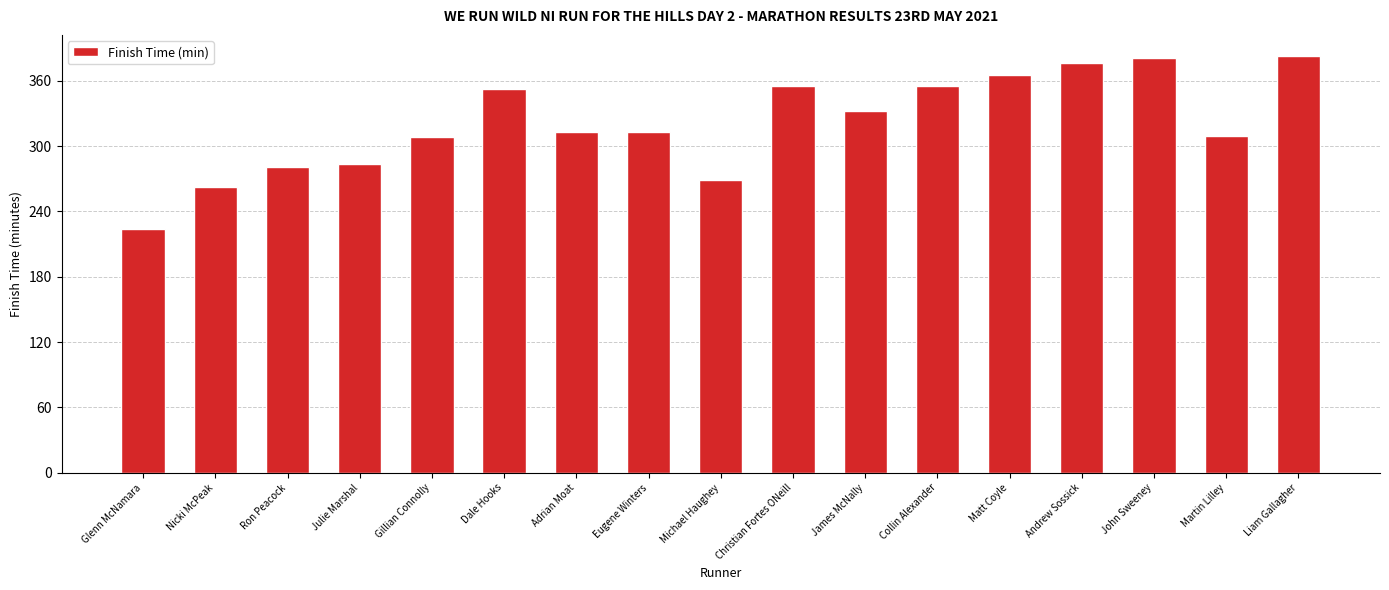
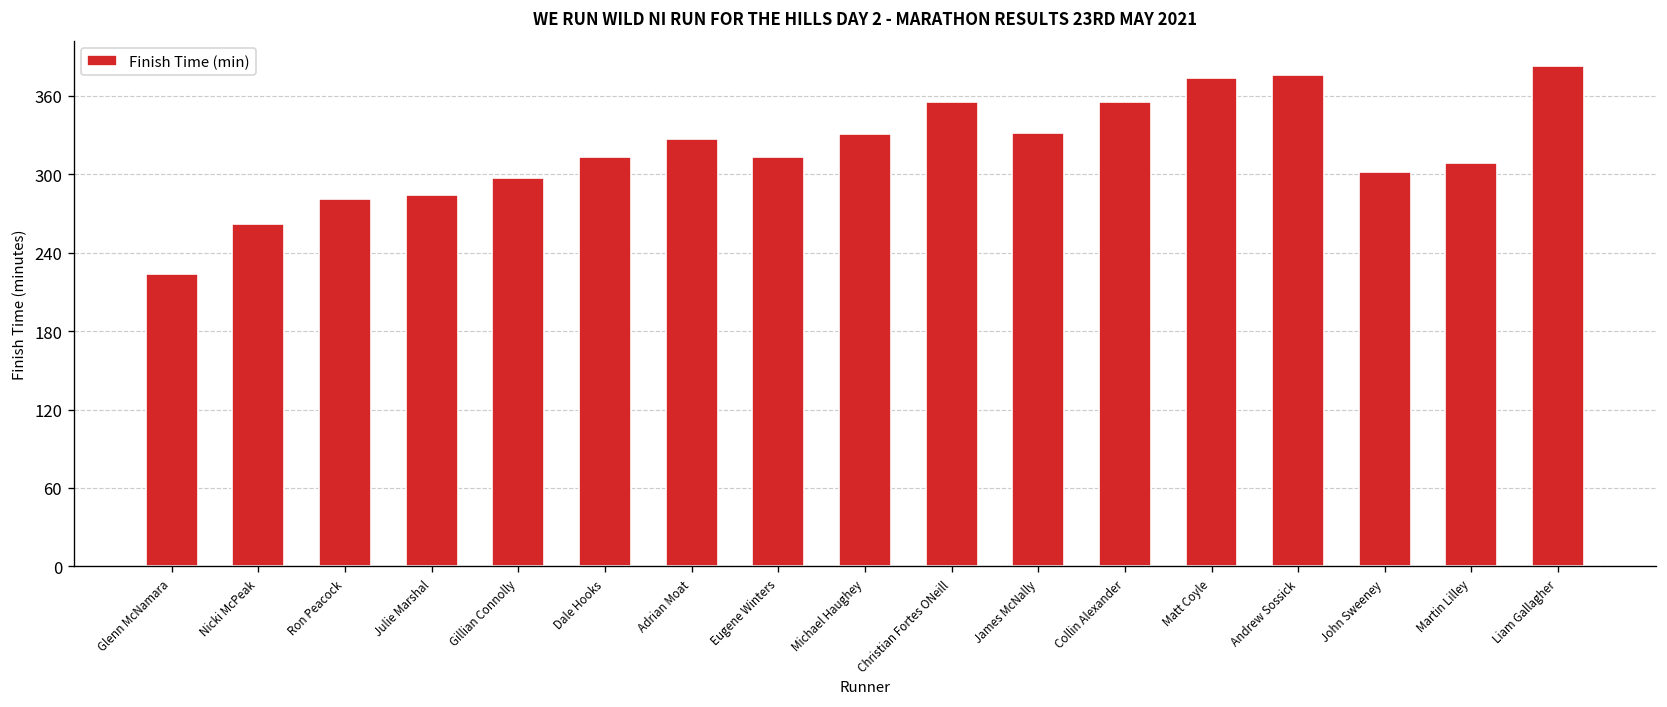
Gillian Connolly: 308 -> 297
Dale Hooks: 352 -> 313
Adrian Moat: 313 -> 327
Michael Haughey: 269 -> 331
Matt Coyle: 365 -> 374
John Sweeney: 381 -> 302
